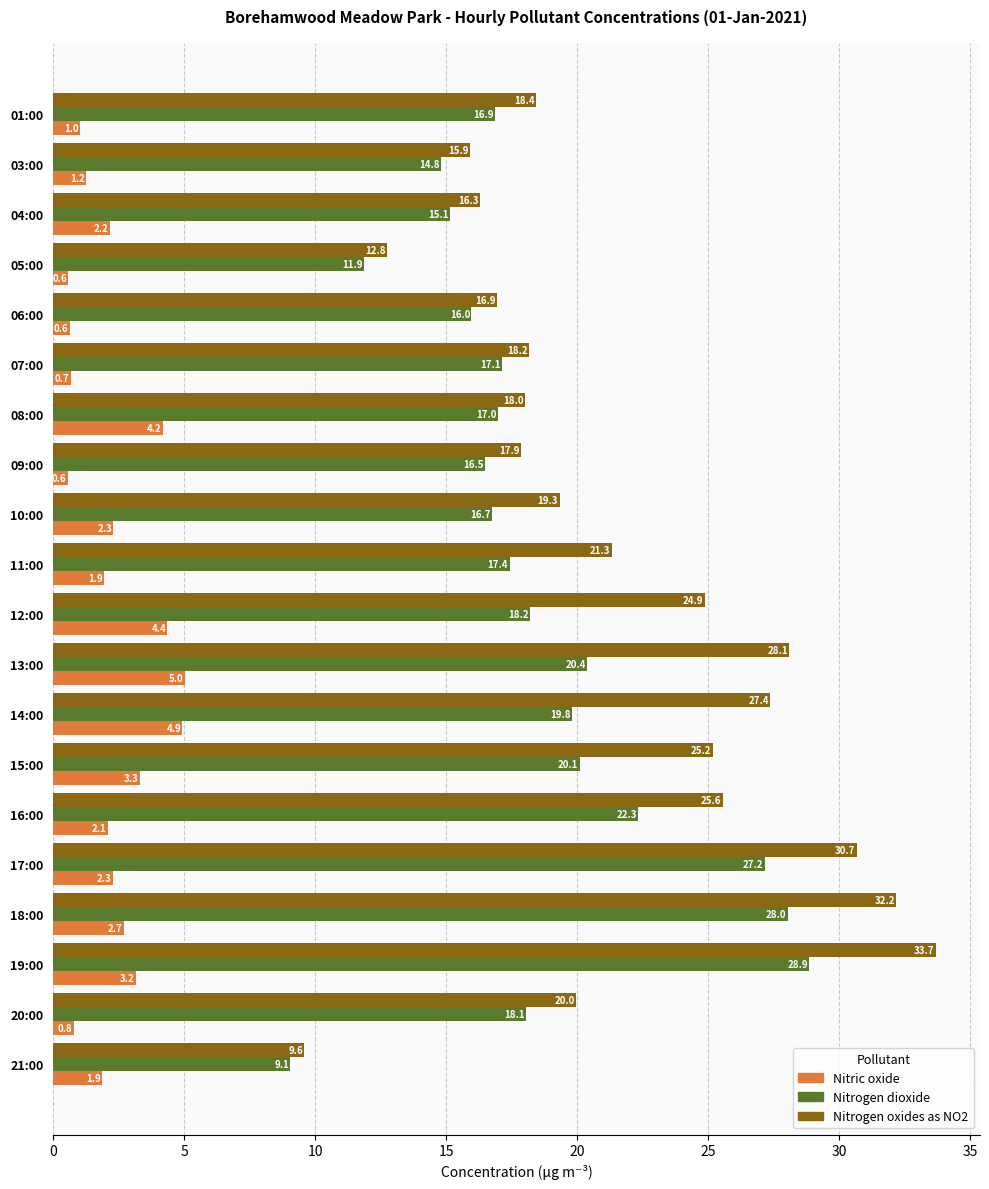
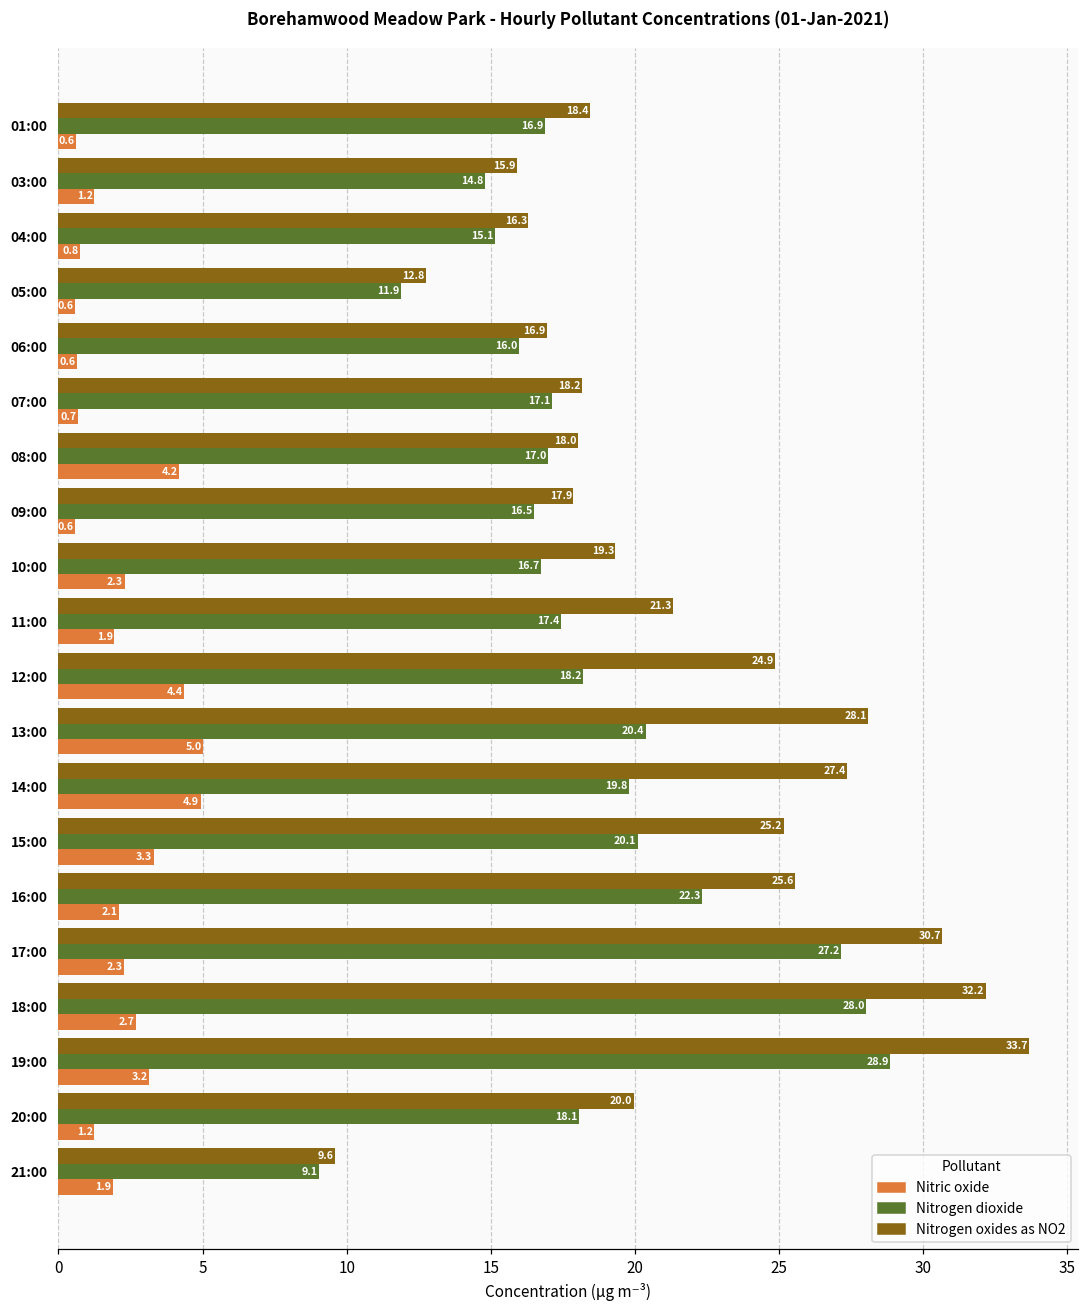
Nitric oxide, 01:00: 1.0 -> 0.6
Nitric oxide, 04:00: 2.2 -> 0.8
Nitric oxide, 20:00: 0.8 -> 1.2
